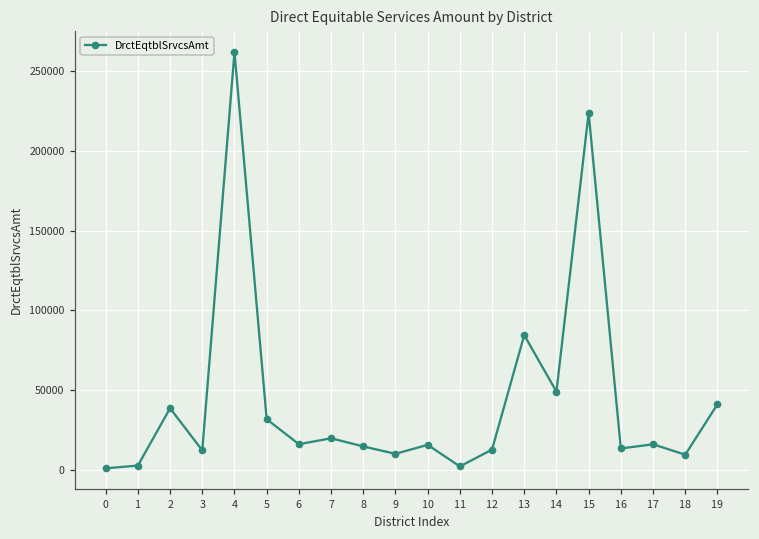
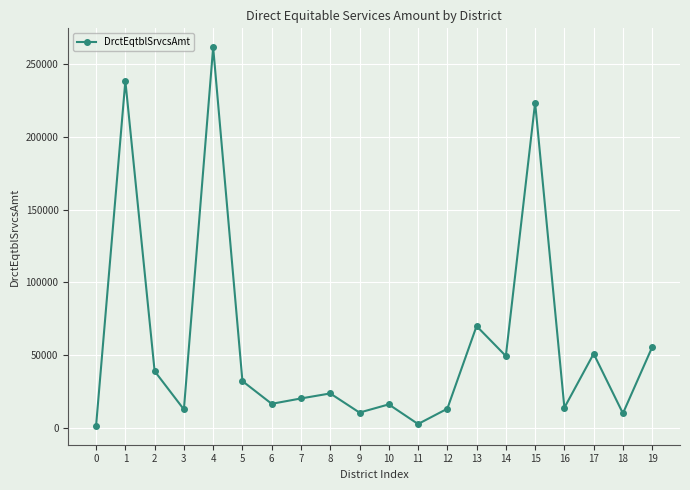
1: 3000 -> 239000
8: 15000 -> 23000
13: 85000 -> 70000
17: 16000 -> 51000
19: 41000 -> 55000
